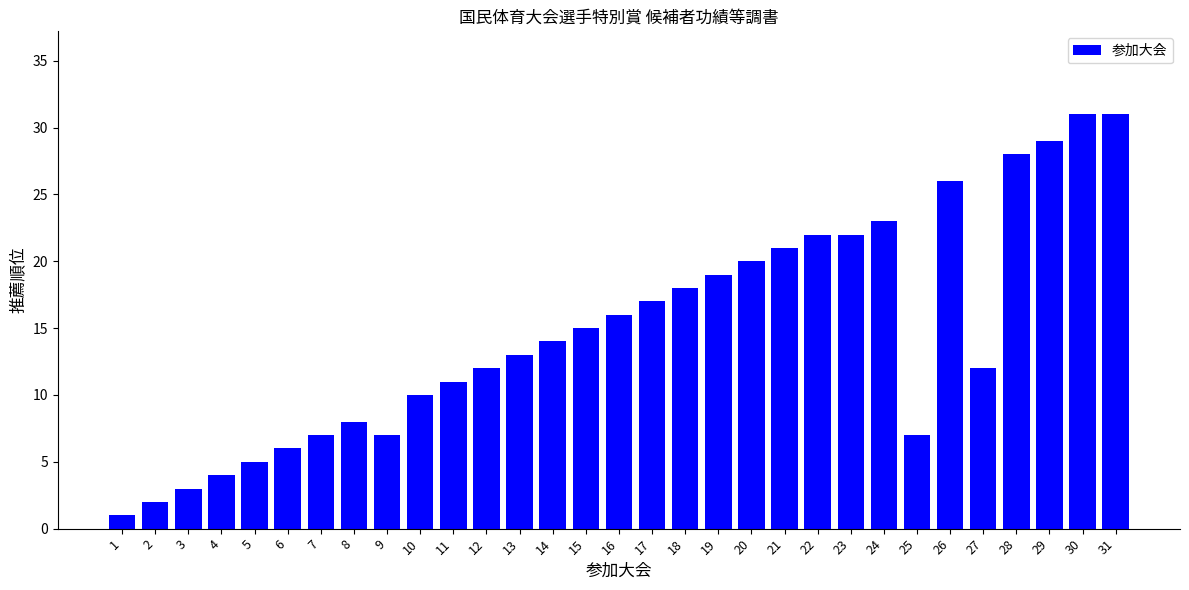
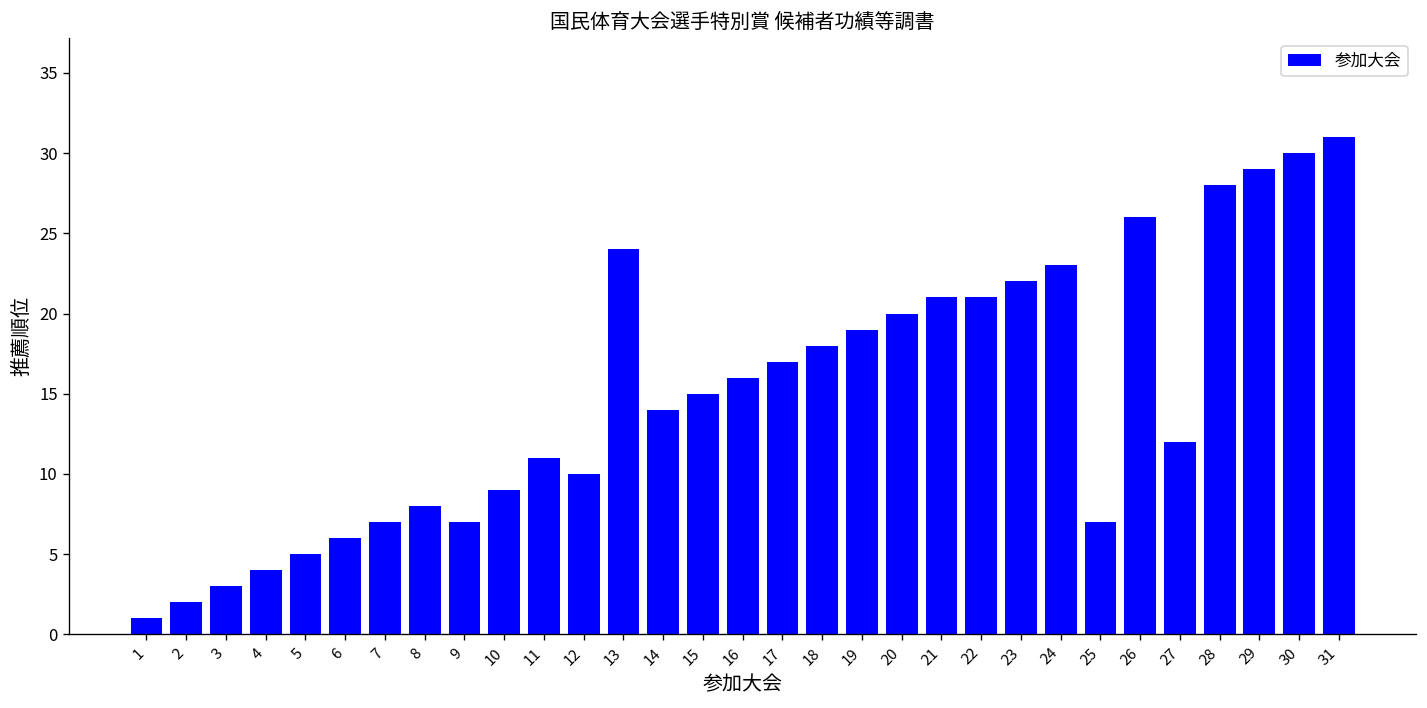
10: 10 -> 9
12: 12 -> 10
13: 13 -> 24
22: 22 -> 21
30: 31 -> 30
